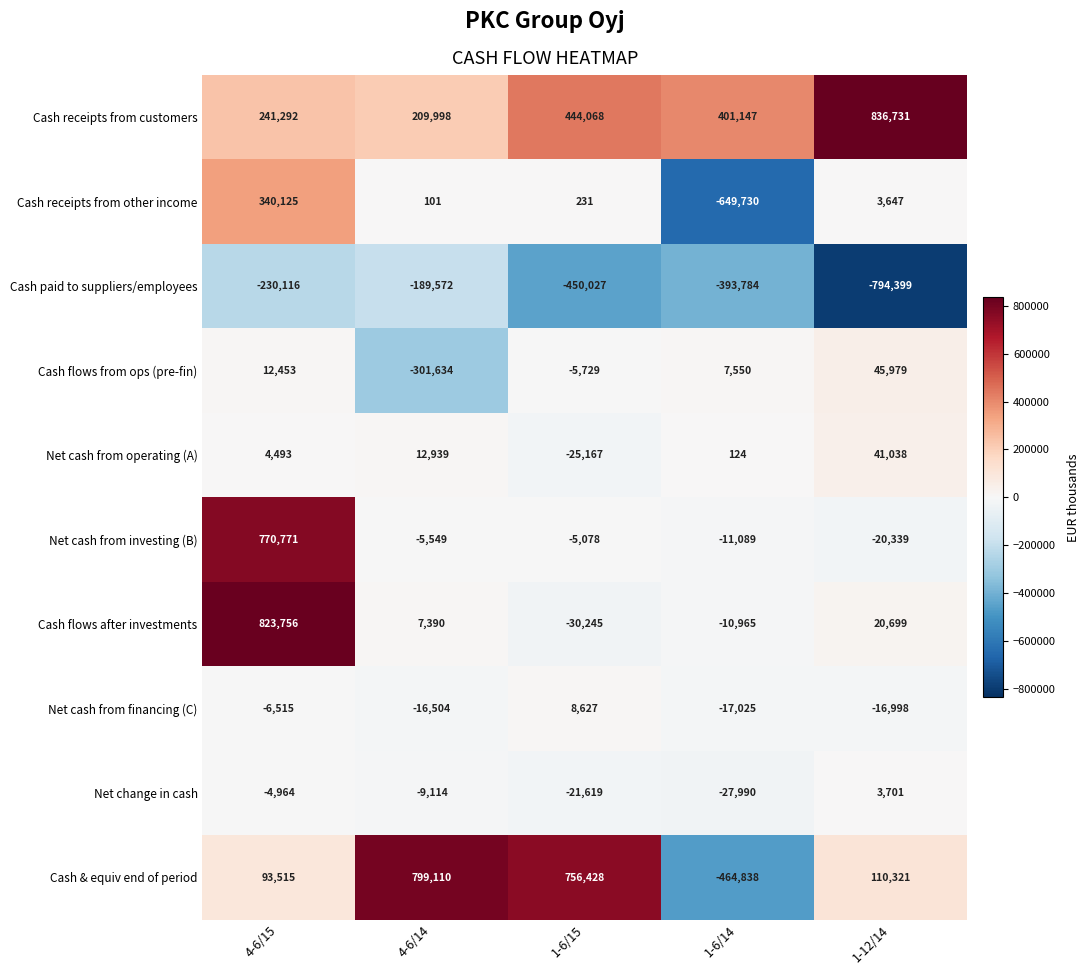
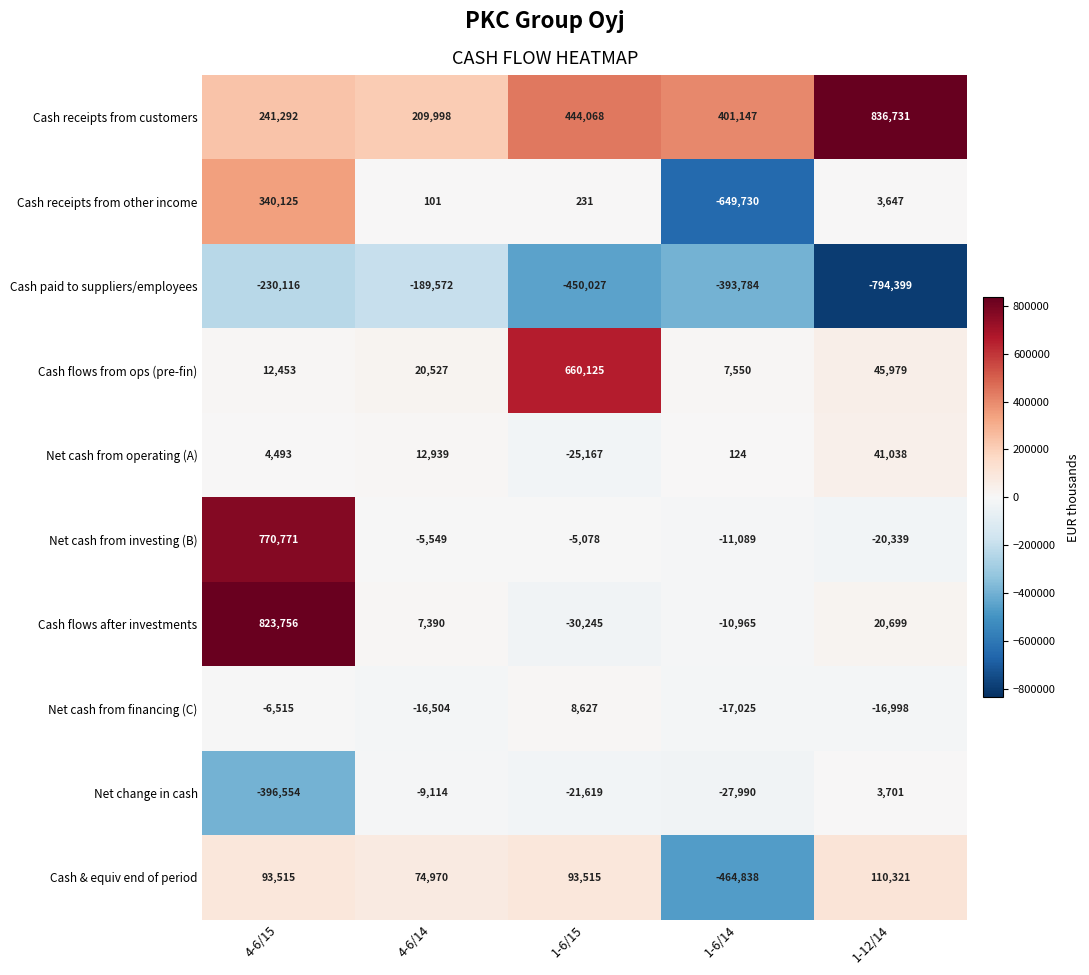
Cash flows from ops (pre-fin), 4-6/14: -301,634 -> 20,527
Cash flows from ops (pre-fin), 1-6/15: -5,729 -> 660,125
Net change in cash, 4-6/15: -4,964 -> -396,554
Cash & equiv end of period, 4-6/14: 799,110 -> 74,970
Cash & equiv end of period, 1-6/15: 756,428 -> 93,515
